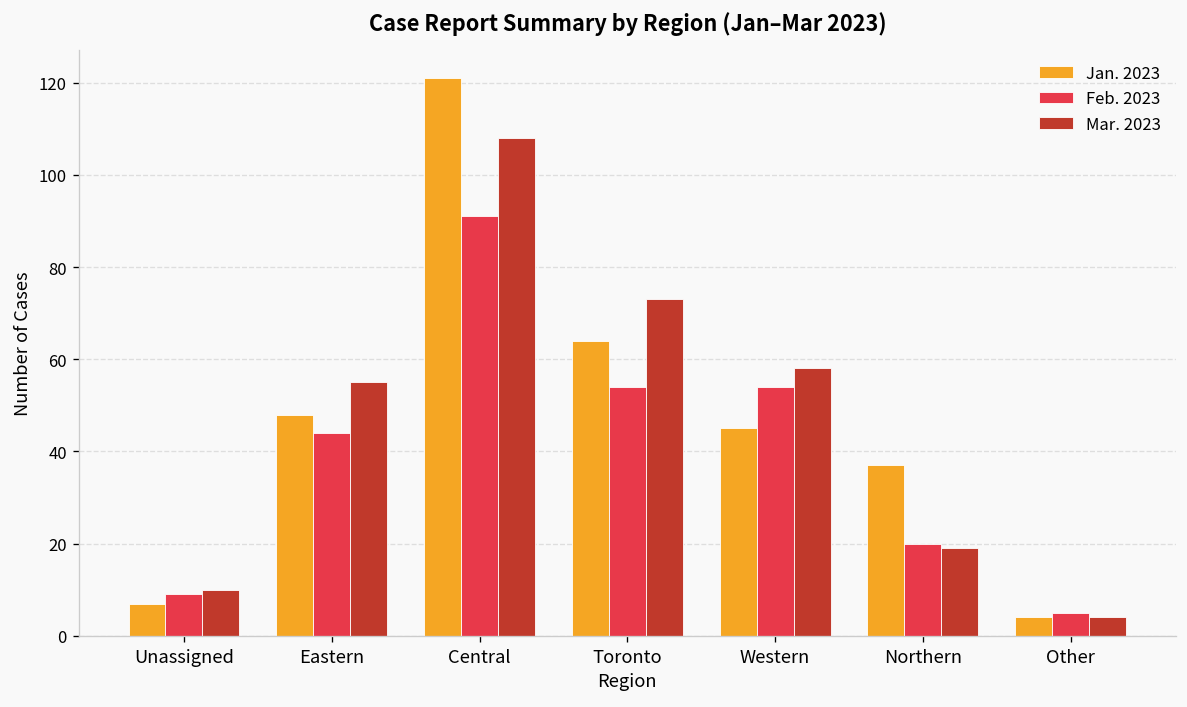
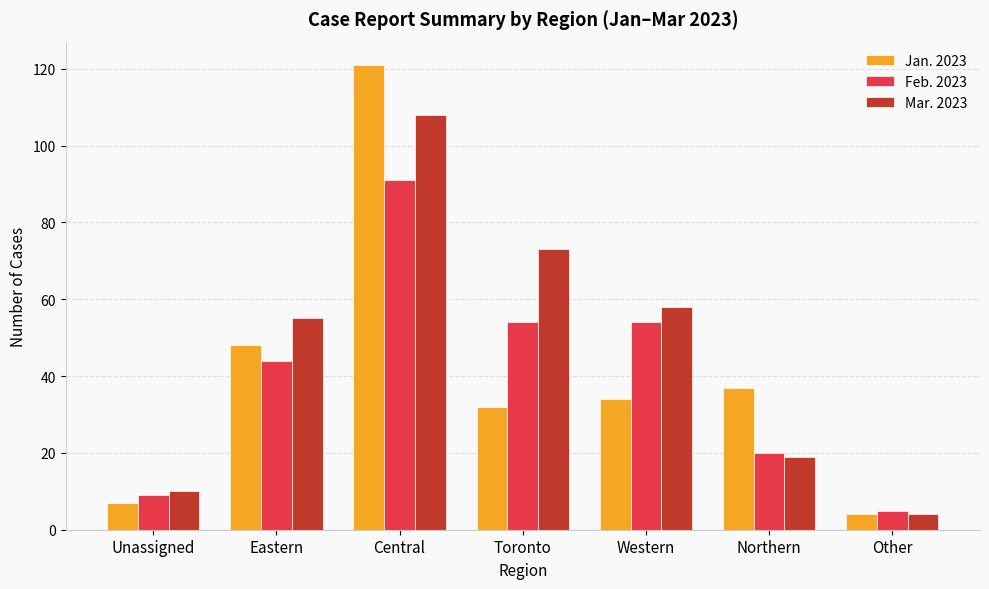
Jan. 2023, Toronto: 64 -> 32
Jan. 2023, Western: 45 -> 34
